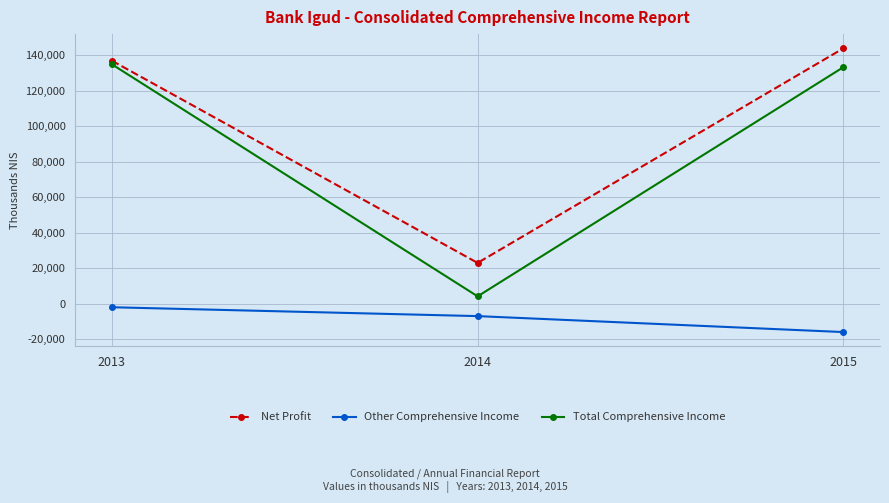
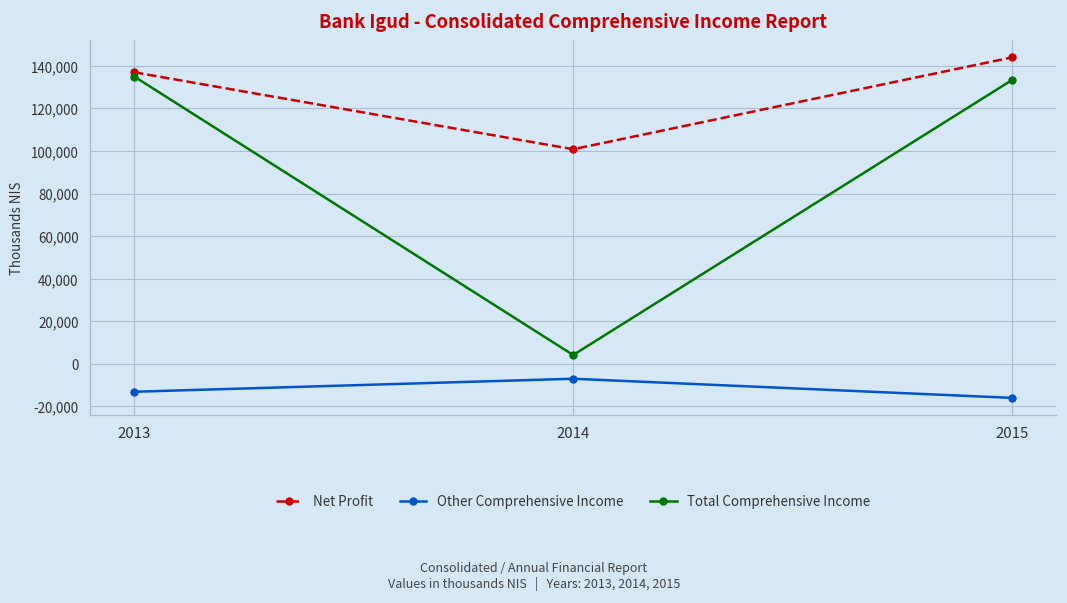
Other Comprehensive Income, 2013: -2,000 -> -13,000
Net Profit, 2014: 23,000 -> 101,000
